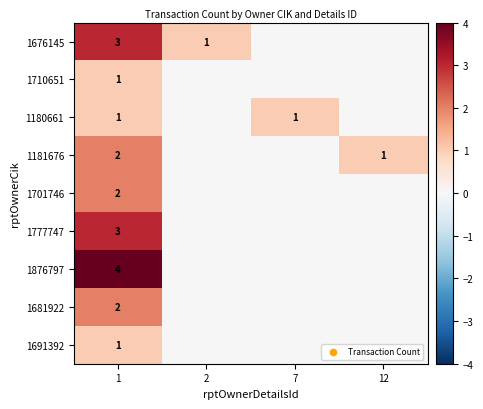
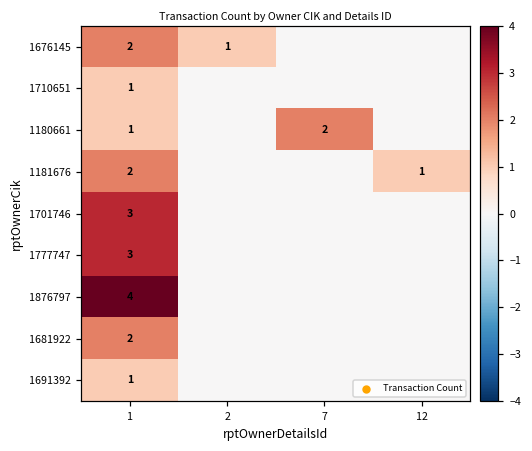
1676145, 1: 3 -> 2
1180661, 7: 1 -> 2
1701746, 1: 2 -> 3
